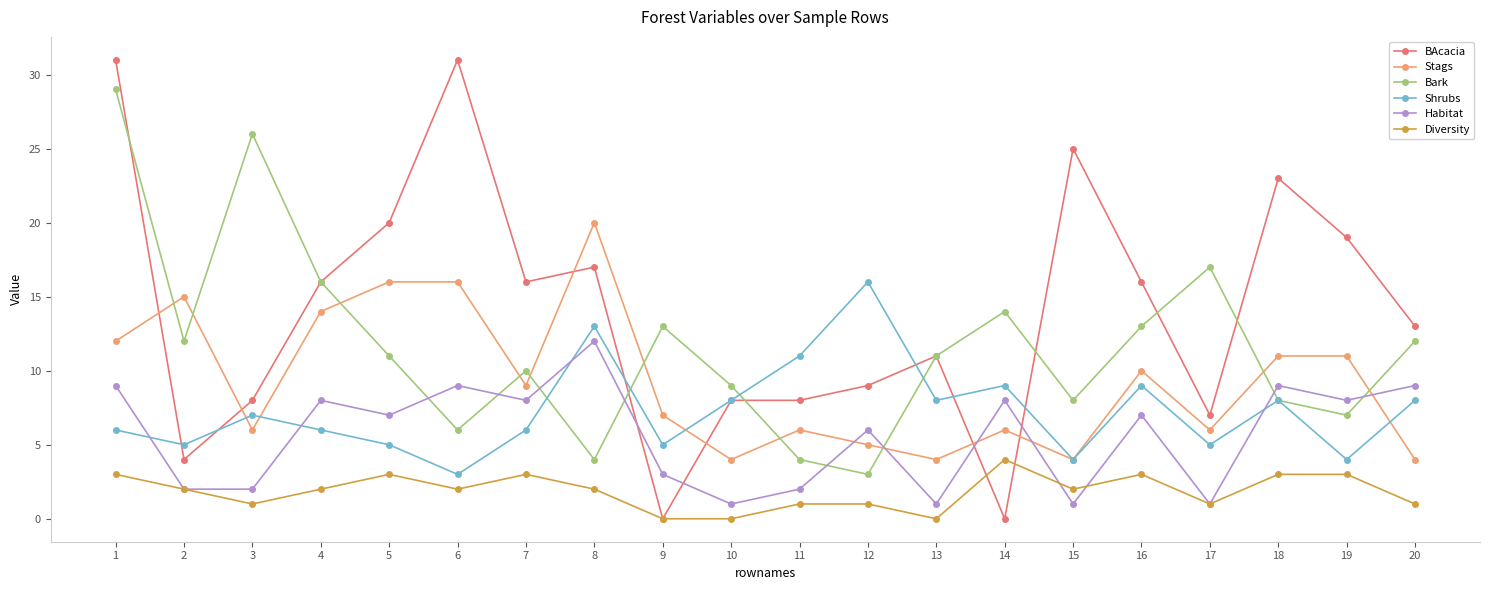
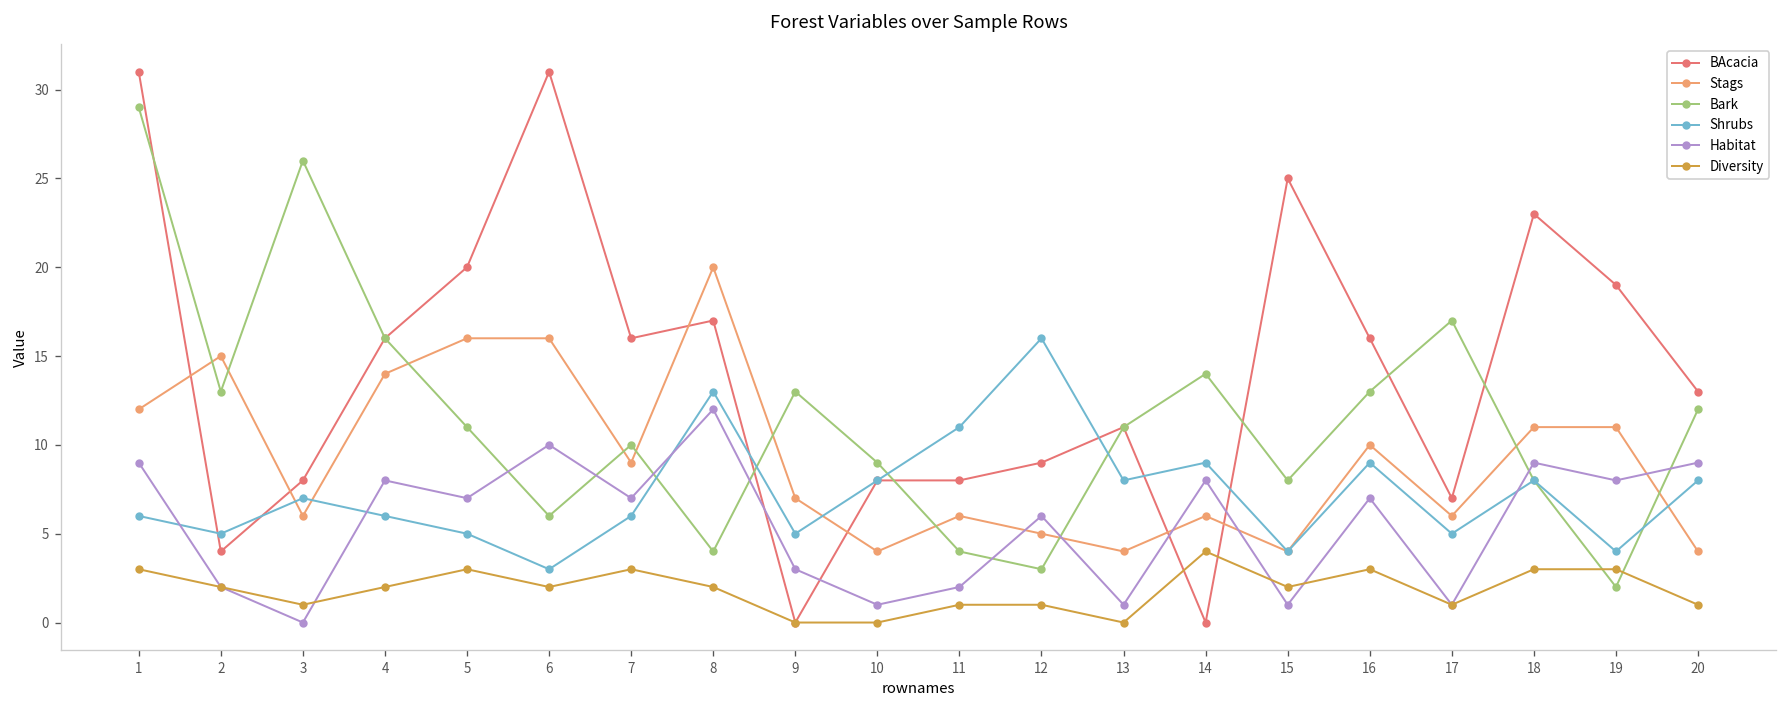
Bark, 2: 12 -> 13
Habitat, 3: 2 -> 0
Habitat, 6: 9 -> 10
Habitat, 7: 8 -> 7
Bark, 19: 7 -> 2
